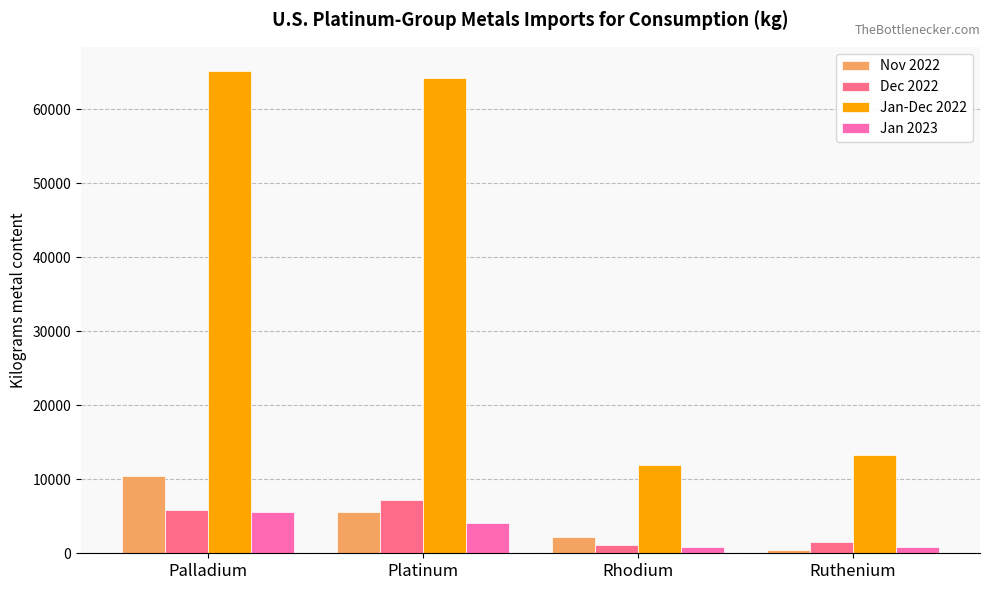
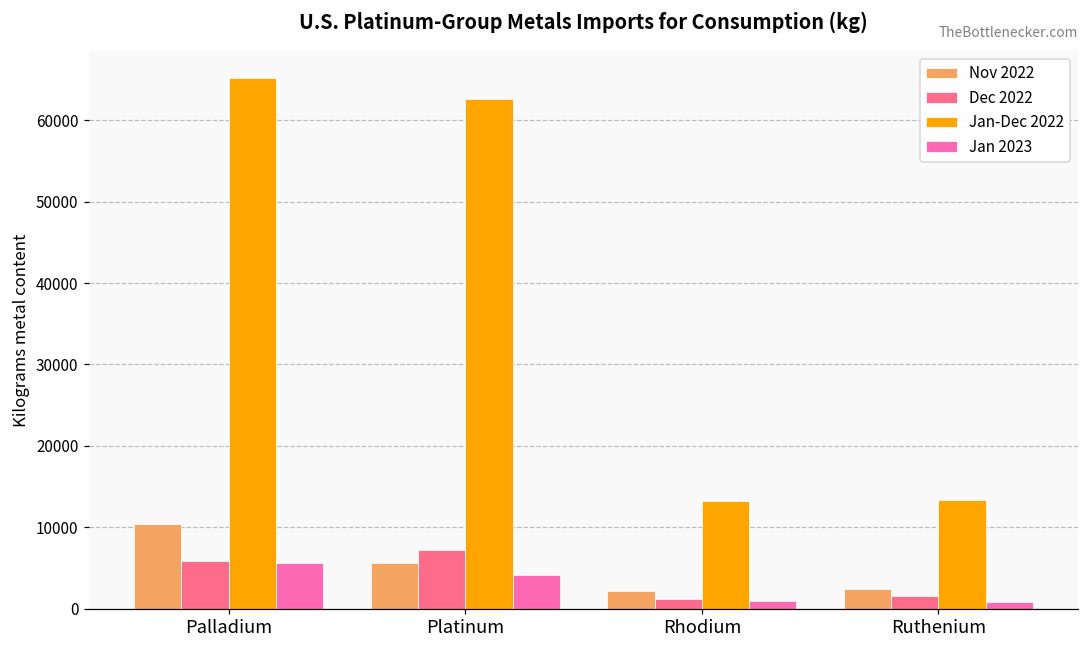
Jan-Dec 2022, Platinum: 64000 -> 63000
Jan-Dec 2022, Rhodium: 12000 -> 13000
Nov 2022, Ruthenium: 0 -> 2000
